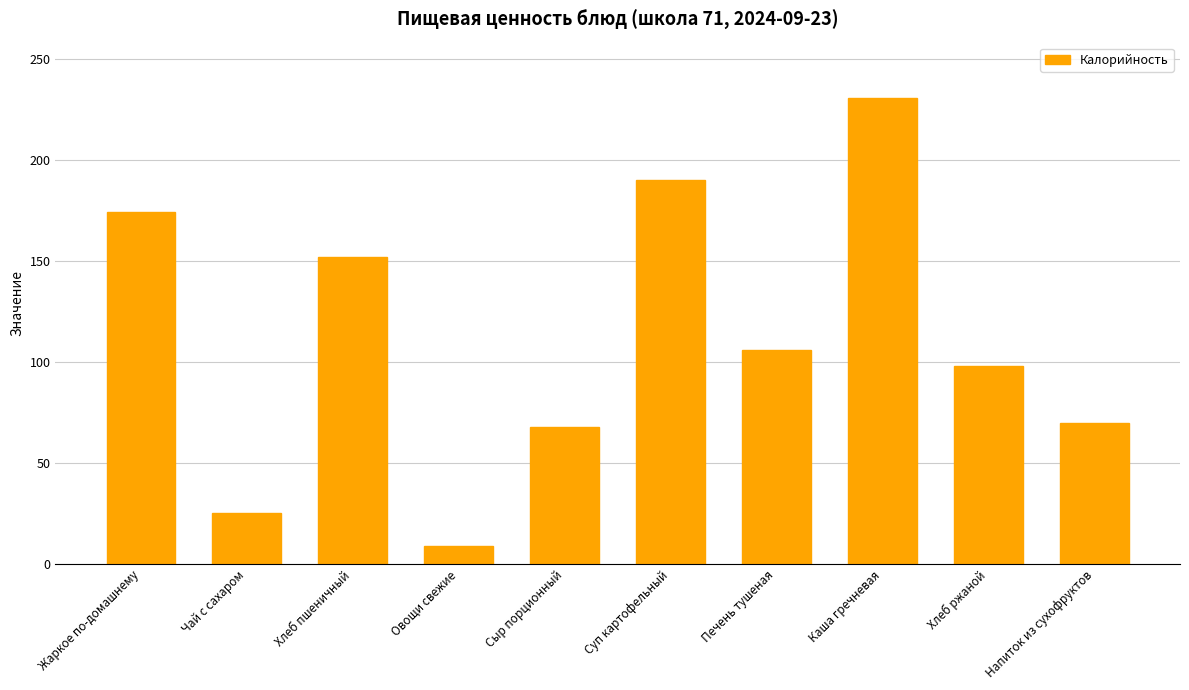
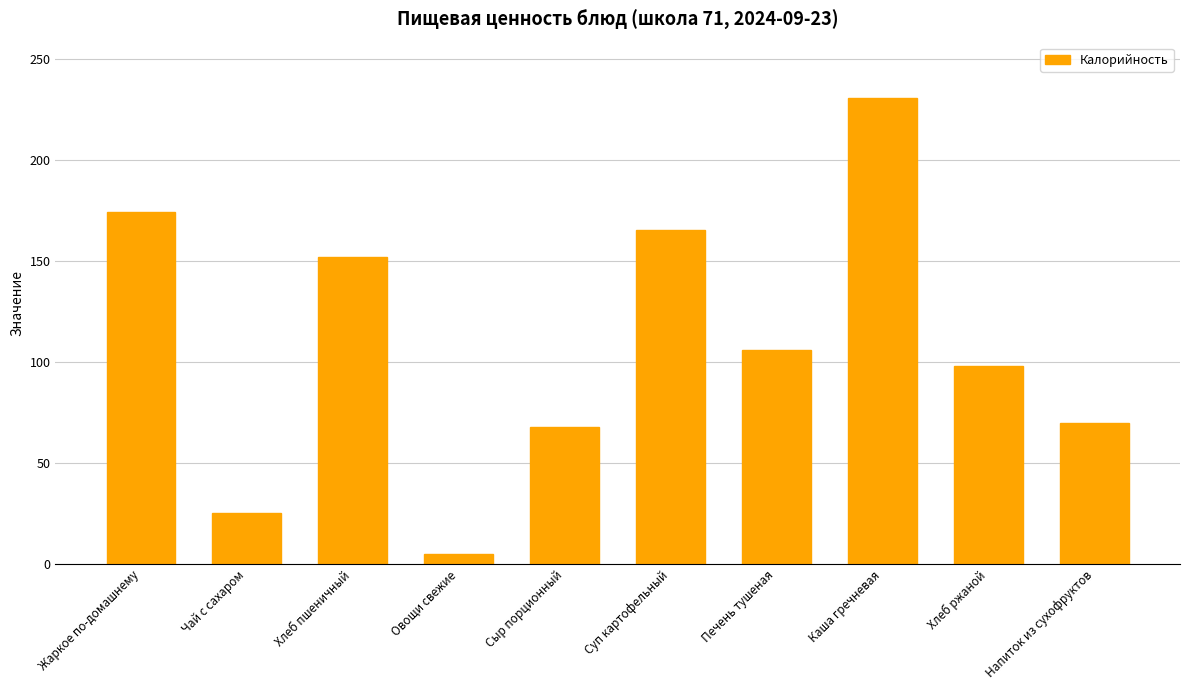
Овощи свежие: 9 -> 5
Суп картофельный: 190 -> 165
